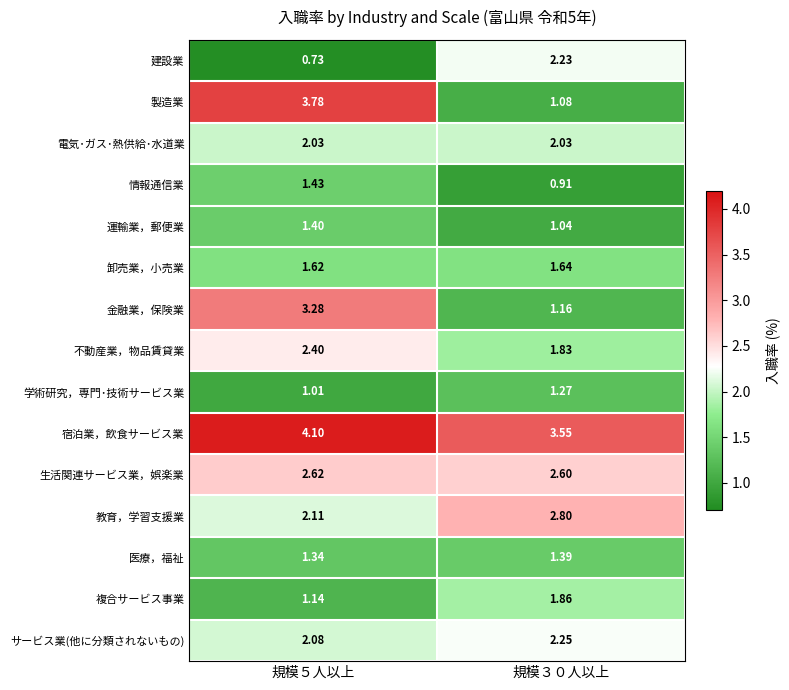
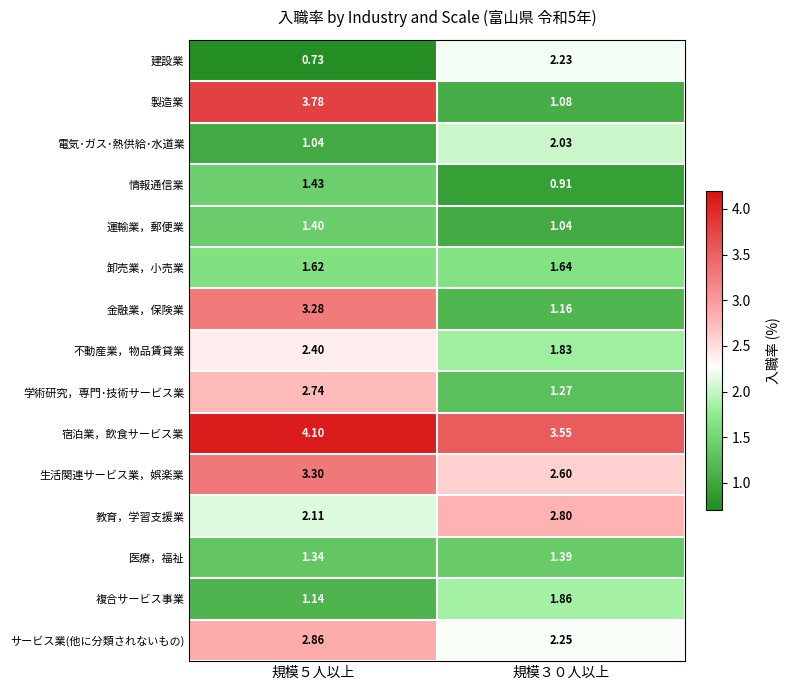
電気･ガス･熱供給･水道業, 規模５人以上: 2.03 -> 1.04
学術研究，専門･技術サービス業, 規模５人以上: 1.01 -> 2.74
生活関連サービス業，娯楽業, 規模５人以上: 2.62 -> 3.30
サービス業(他に分類されないもの), 規模５人以上: 2.08 -> 2.86
